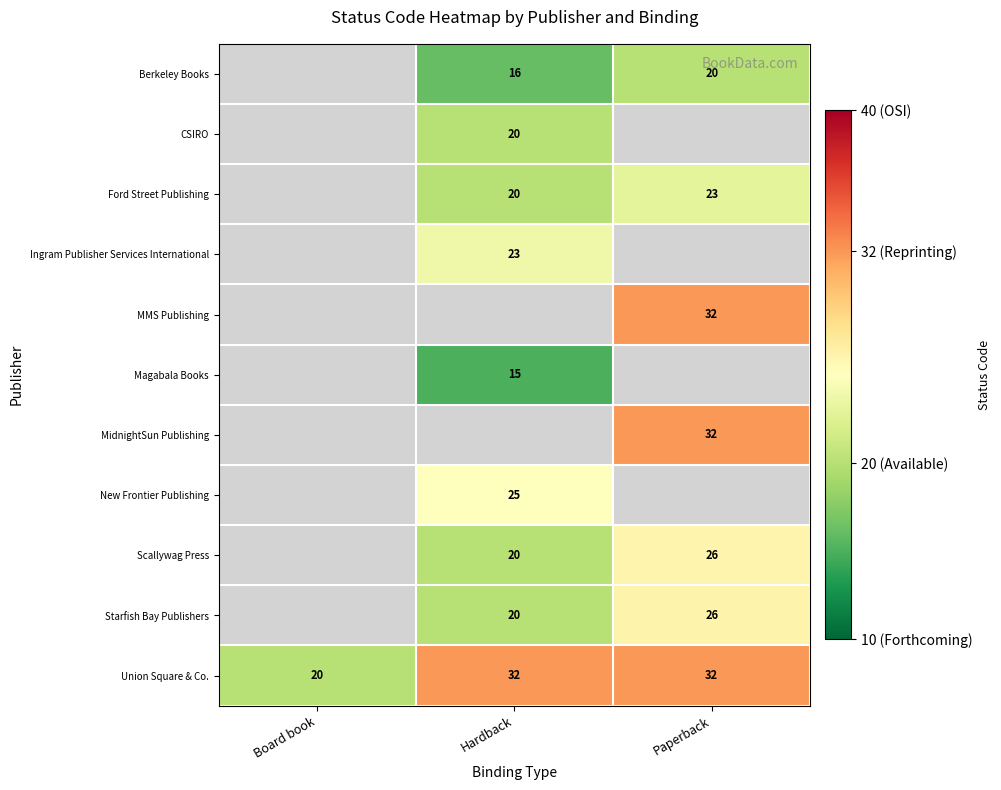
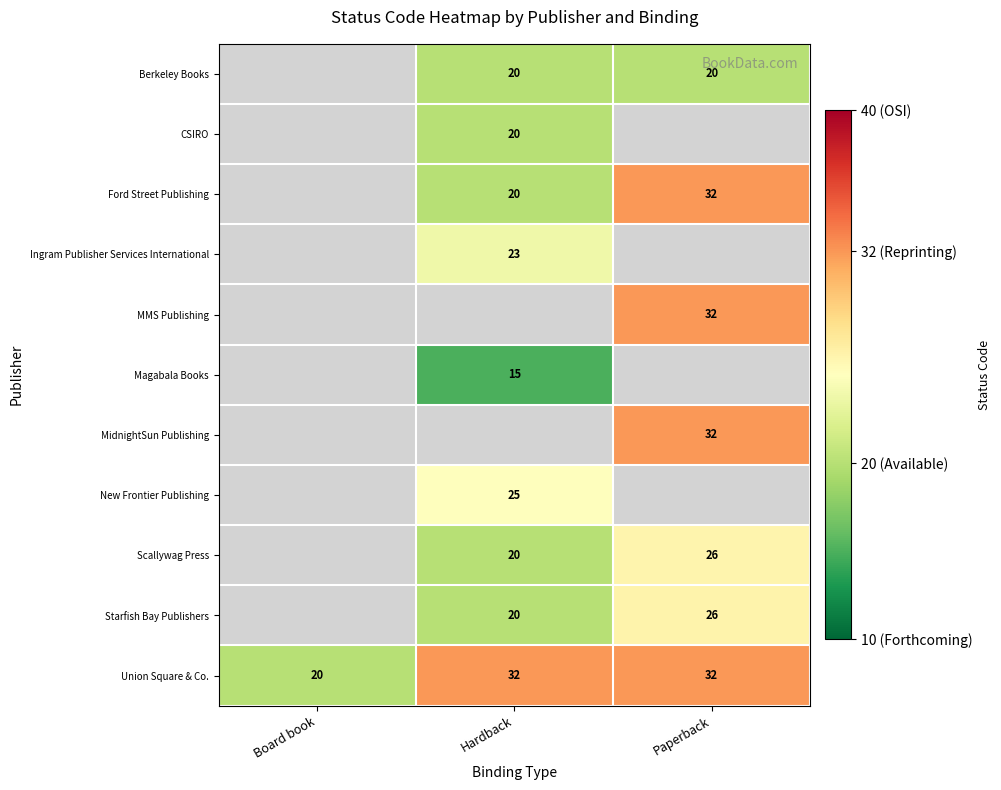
Berkeley Books, Hardback: 16 -> 20
Ford Street Publishing, Paperback: 23 -> 32
